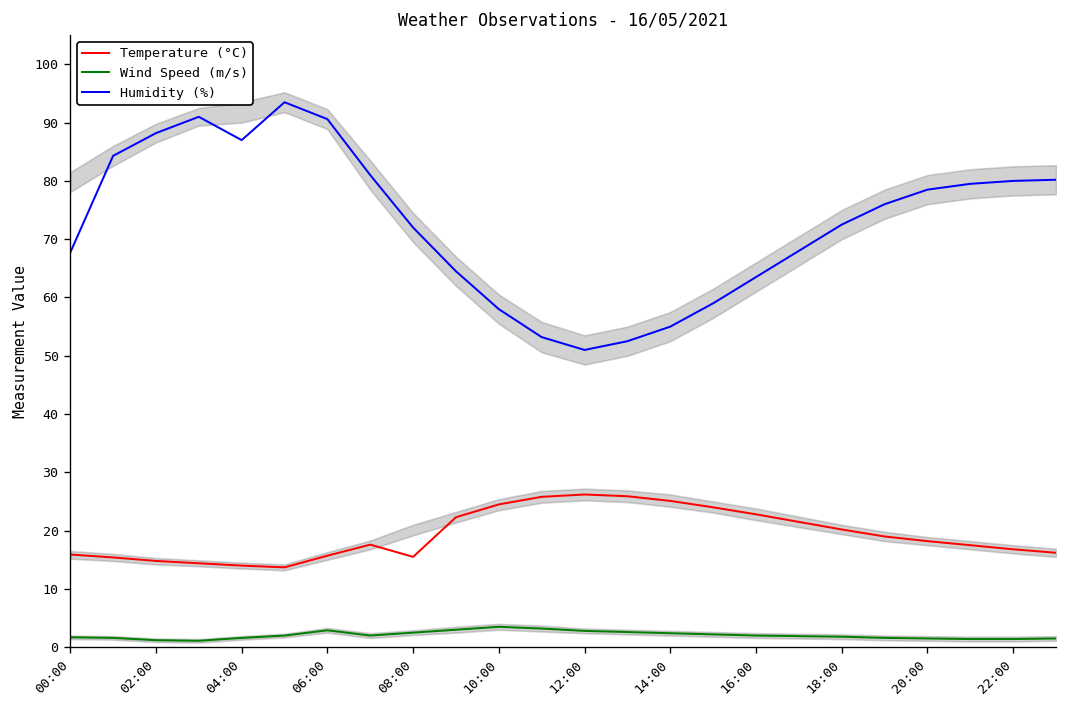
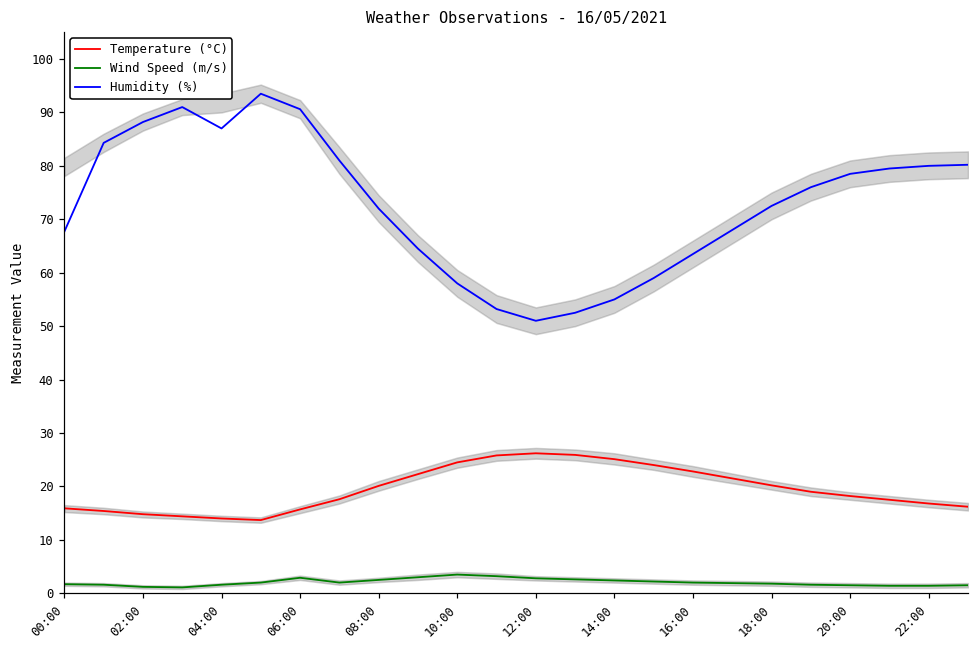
Temperature (°C), 08:00: 16 -> 20
